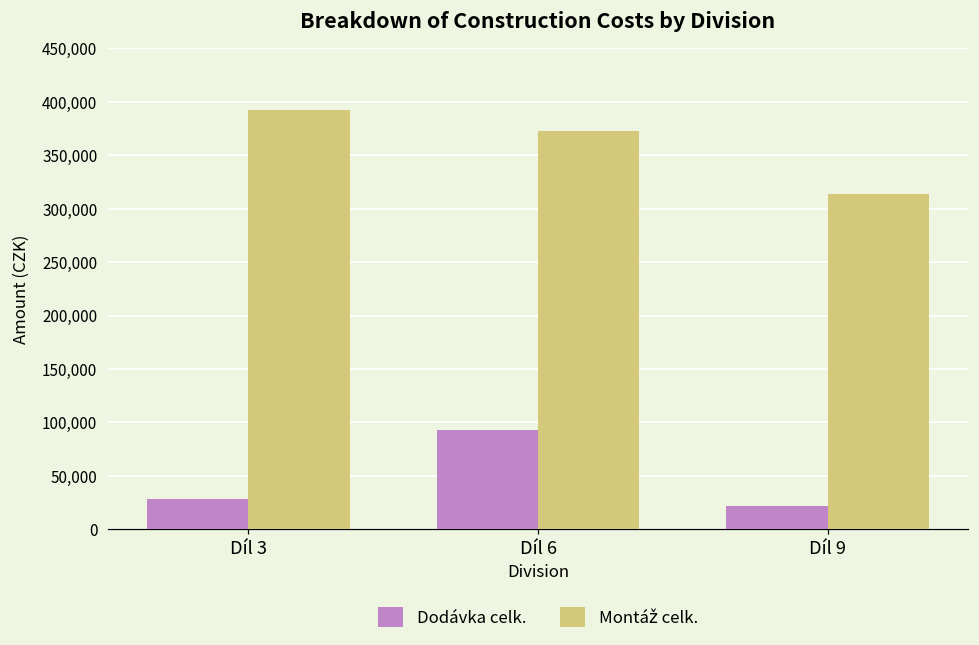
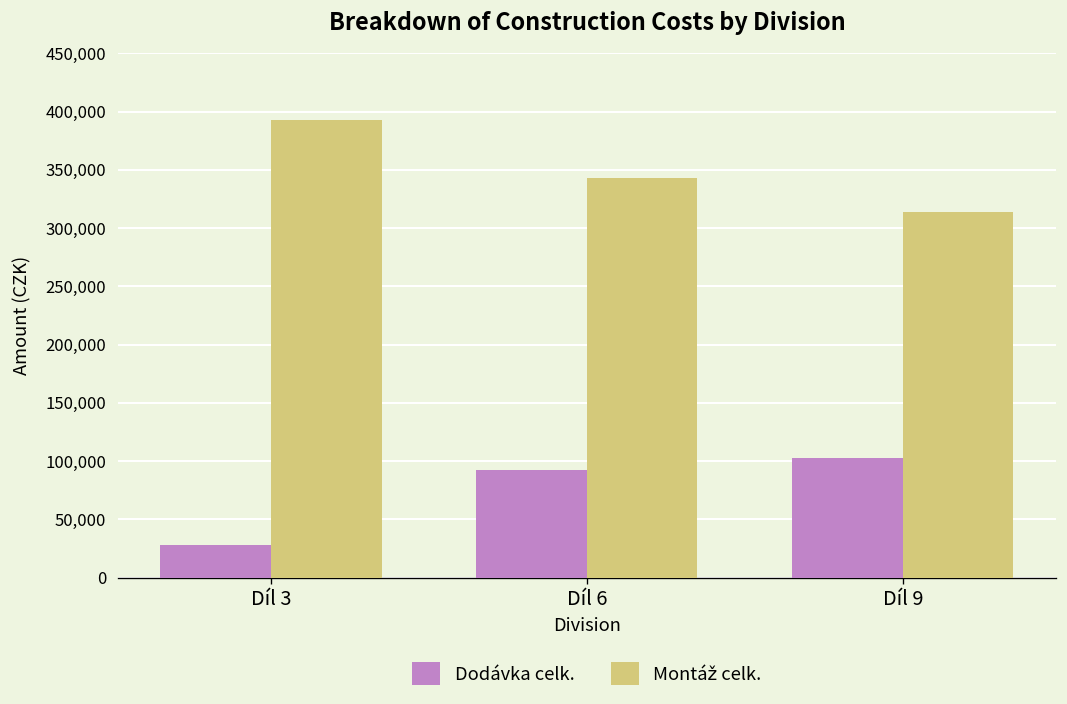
Montáž celk., Díl 6: 370,000 -> 340,000
Dodávka celk., Díl 9: 20,000 -> 100,000
